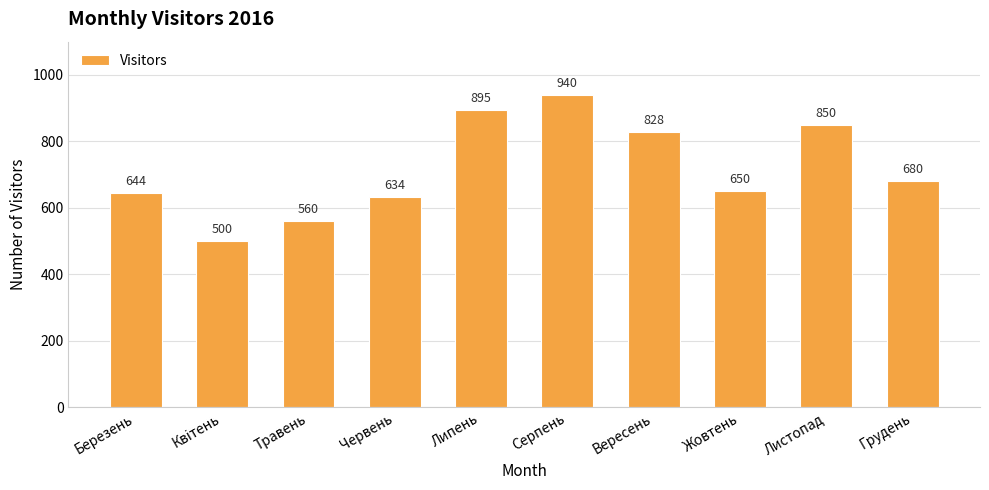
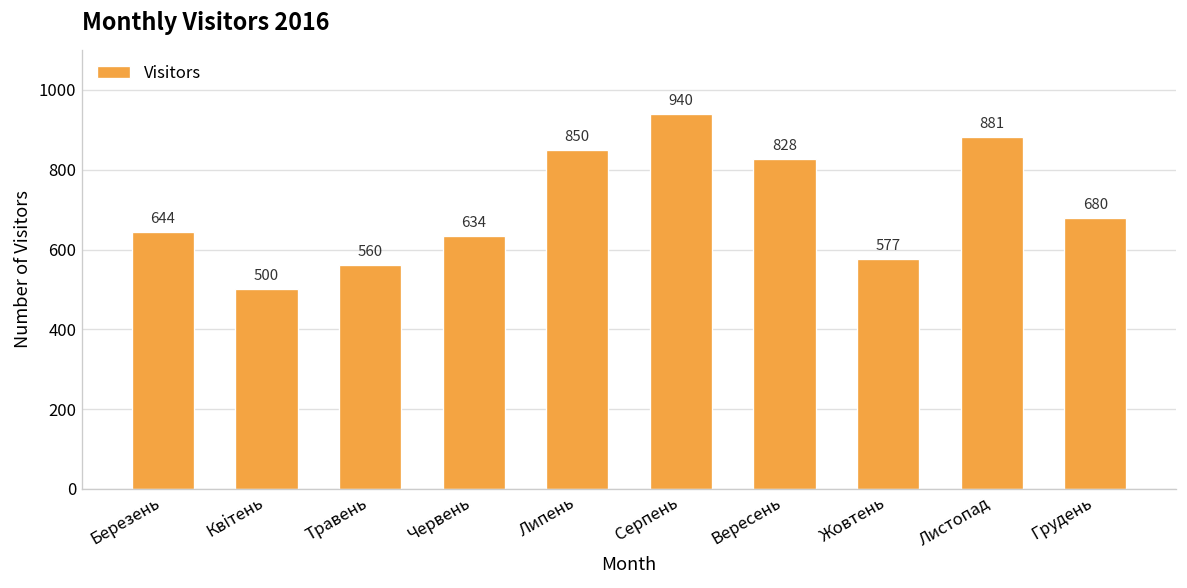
Липень: 895 -> 850
Жовтень: 650 -> 577
Листопад: 850 -> 881
